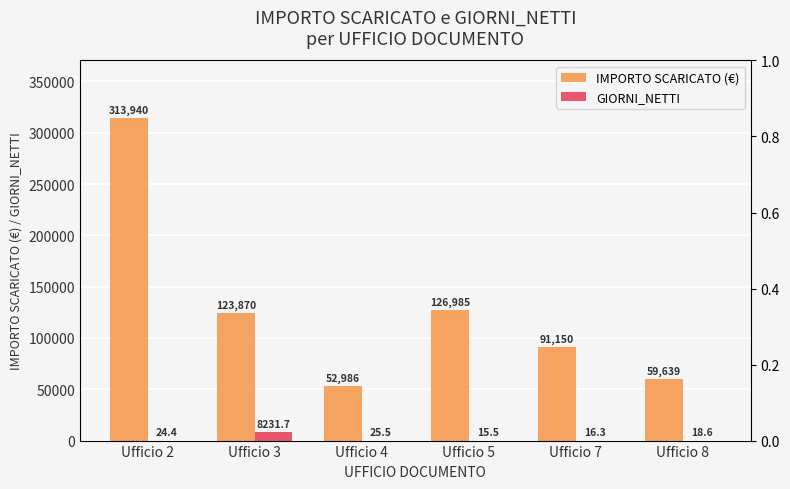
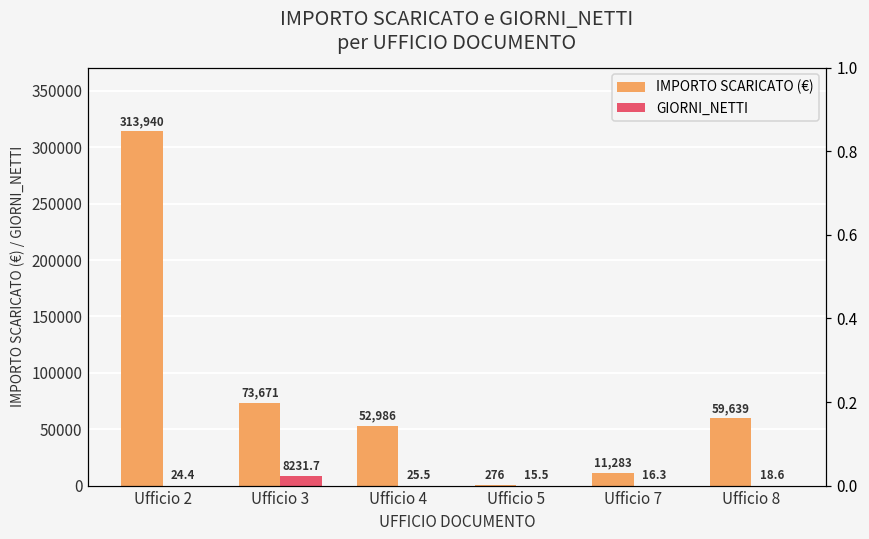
IMPORTO SCARICATO (€), Ufficio 3: 123,870 -> 73,671
IMPORTO SCARICATO (€), Ufficio 5: 126,985 -> 276
IMPORTO SCARICATO (€), Ufficio 7: 91,150 -> 11,283
